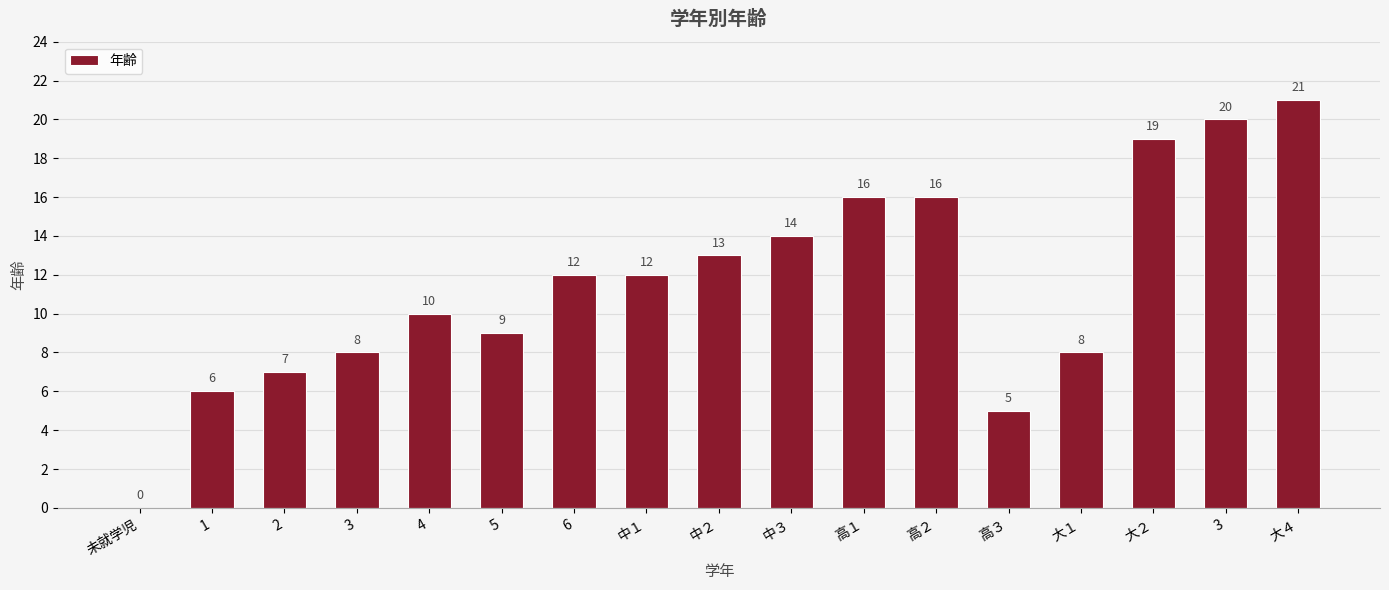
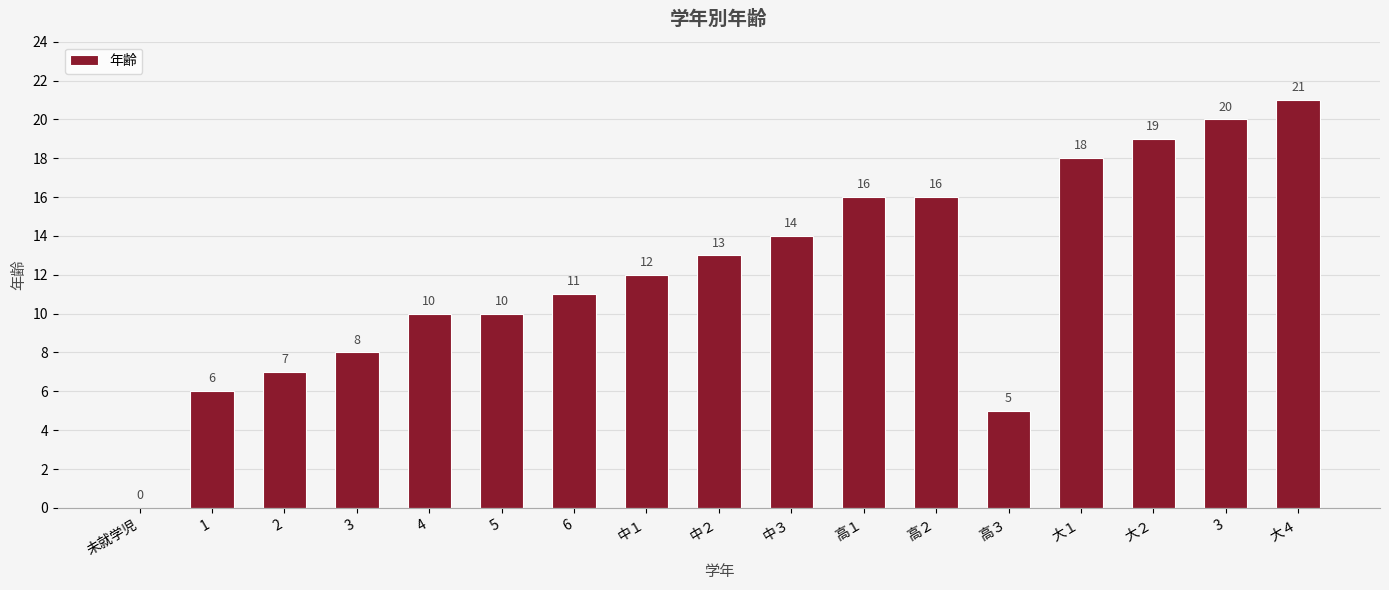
5: 9 -> 10
6: 12 -> 11
大１: 8 -> 18
